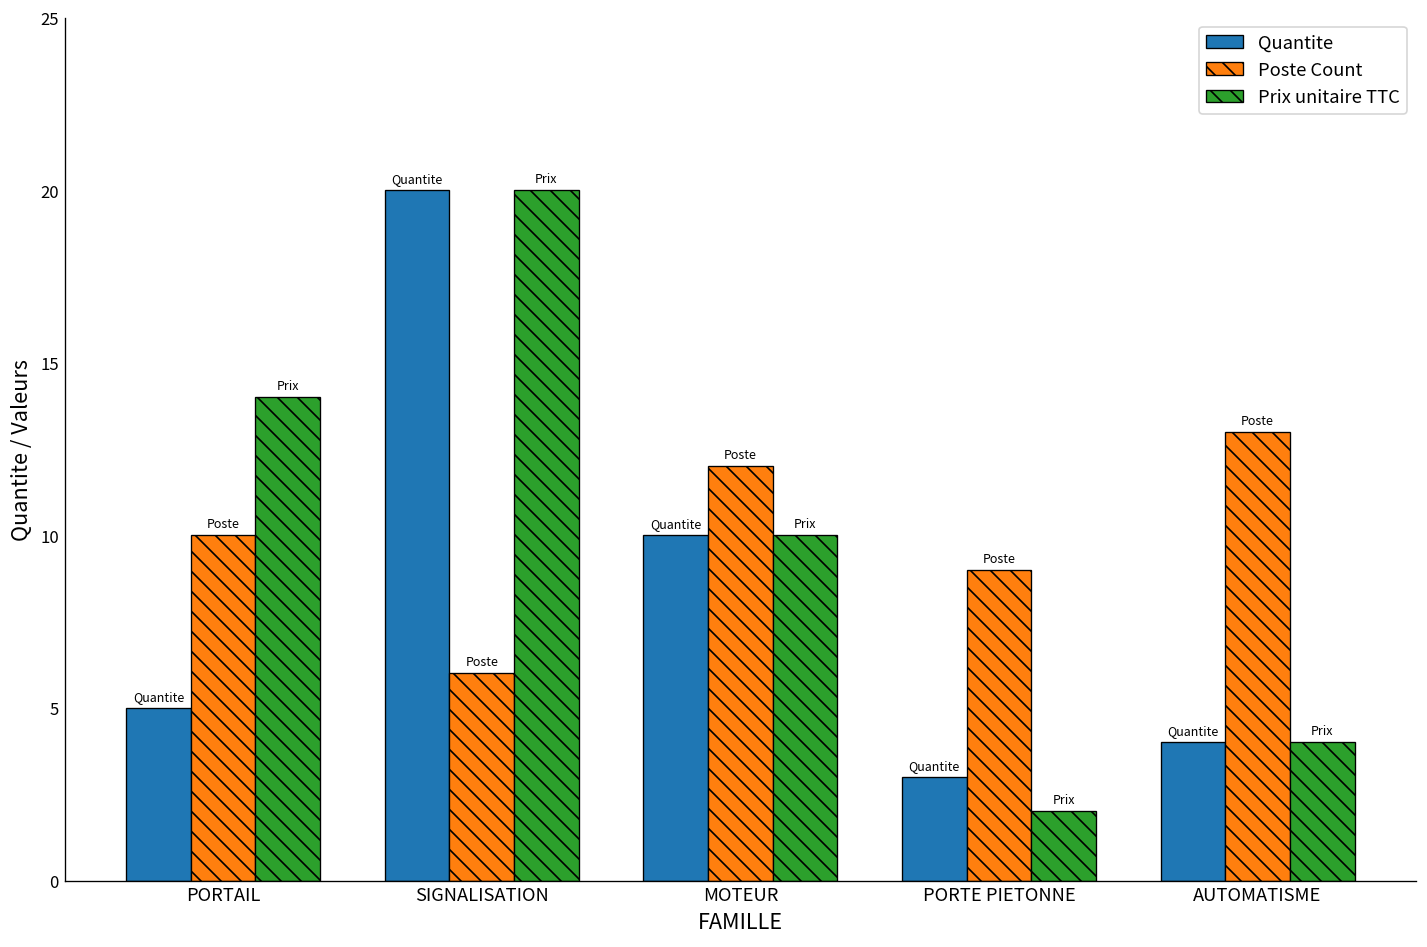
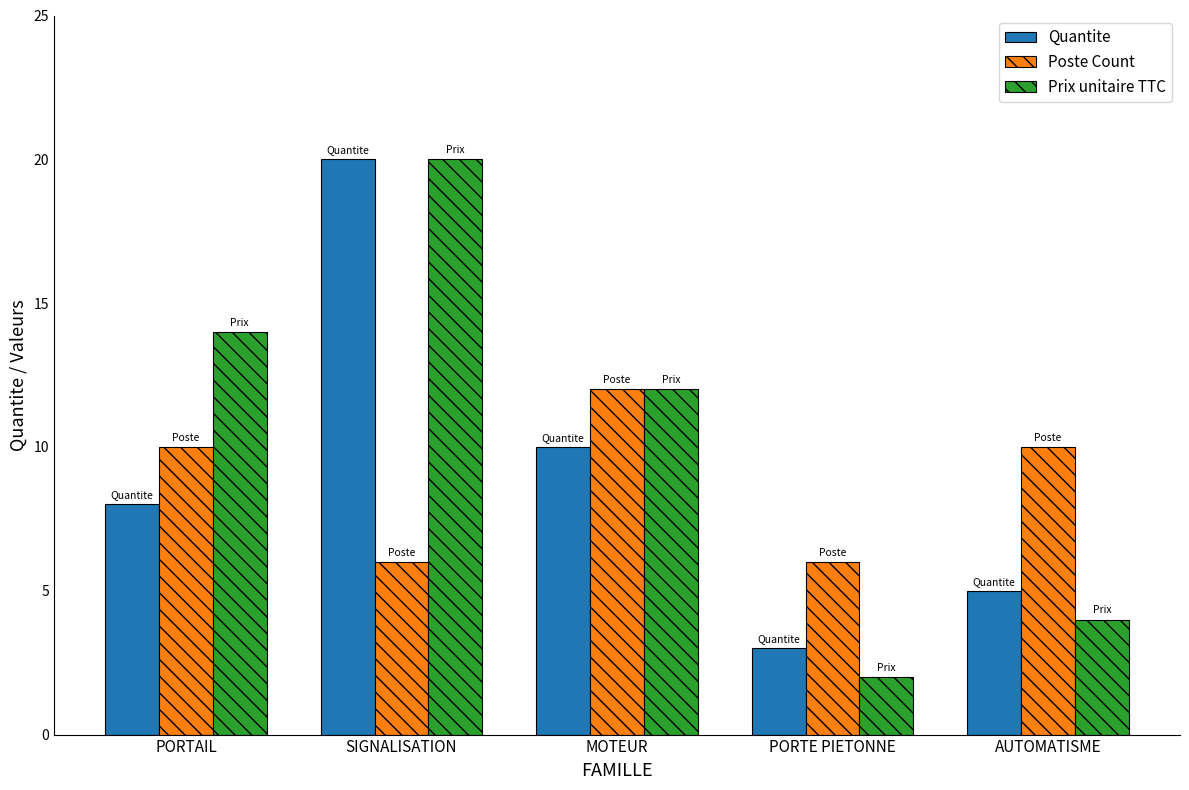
Quantite, PORTAIL: 5 -> 8
Prix unitaire TTC, MOTEUR: 10 -> 12
Poste Count, PORTE PIETONNE: 9 -> 6
Quantite, AUTOMATISME: 4 -> 5
Poste Count, AUTOMATISME: 13 -> 10
